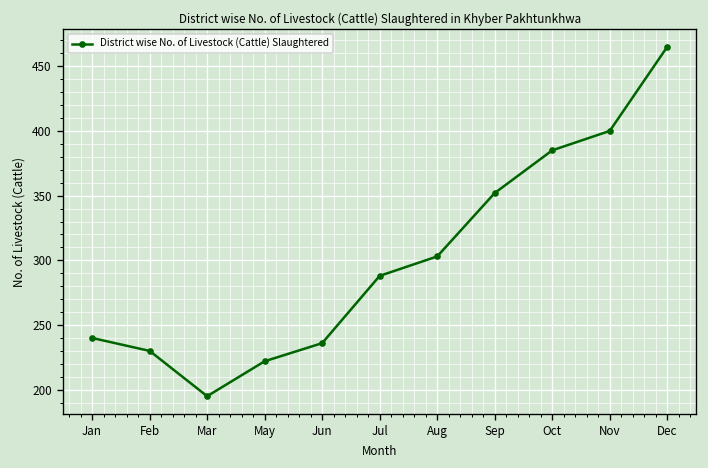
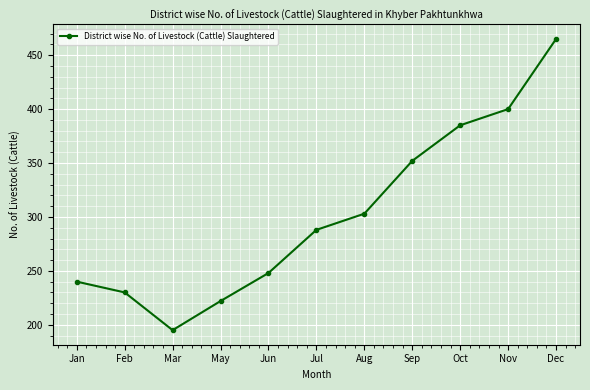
Jun: 236 -> 248
